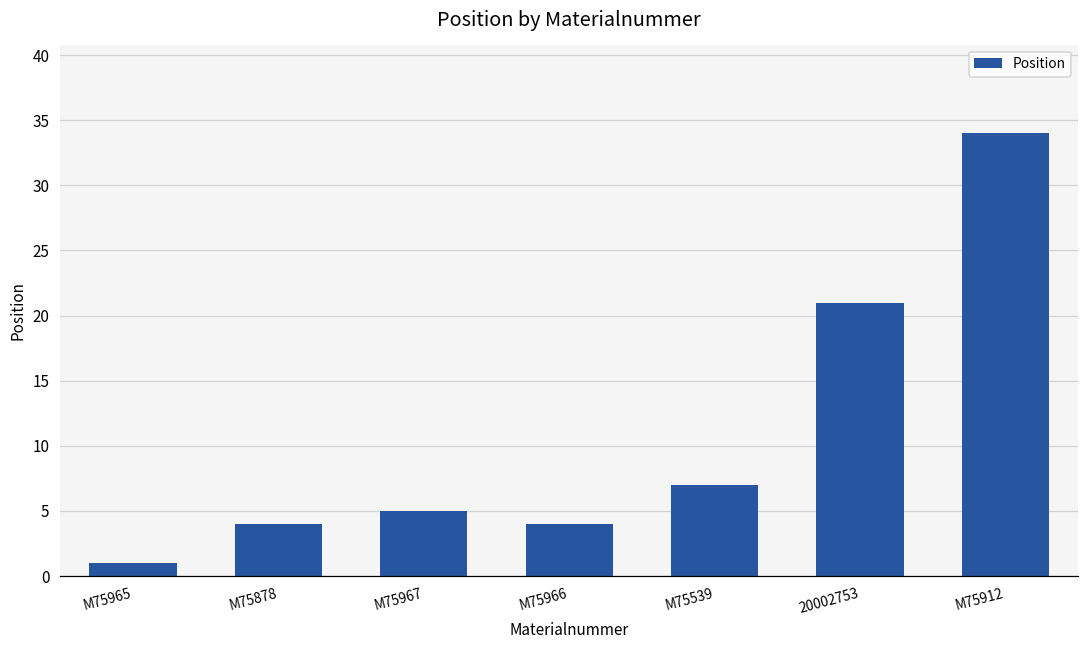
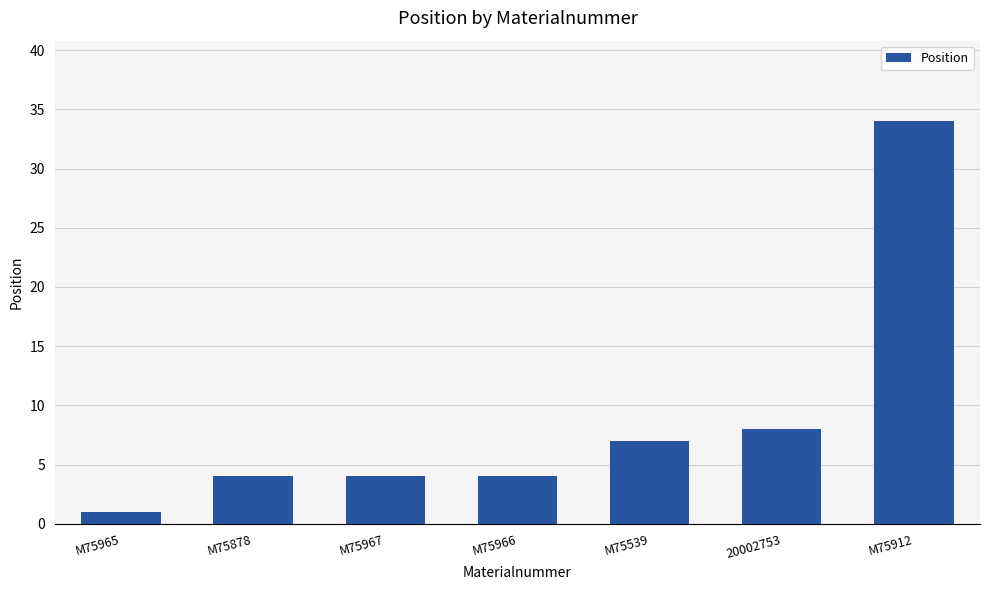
M75967: 5 -> 4
20002753: 21 -> 8
